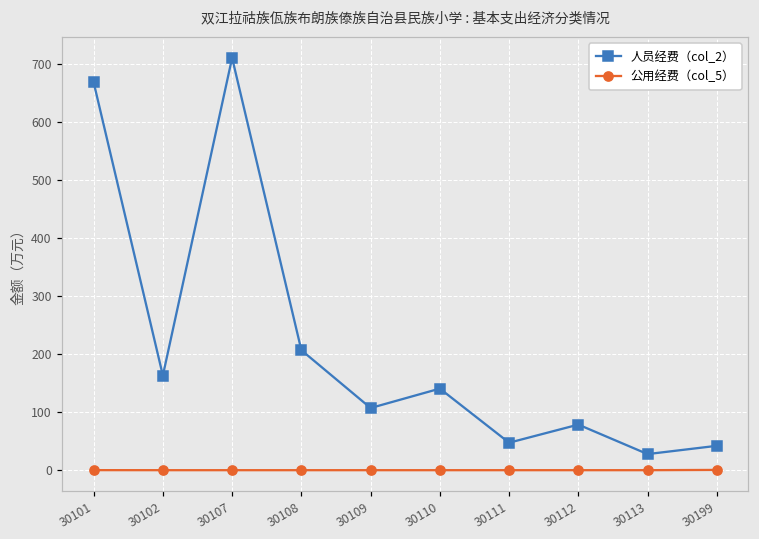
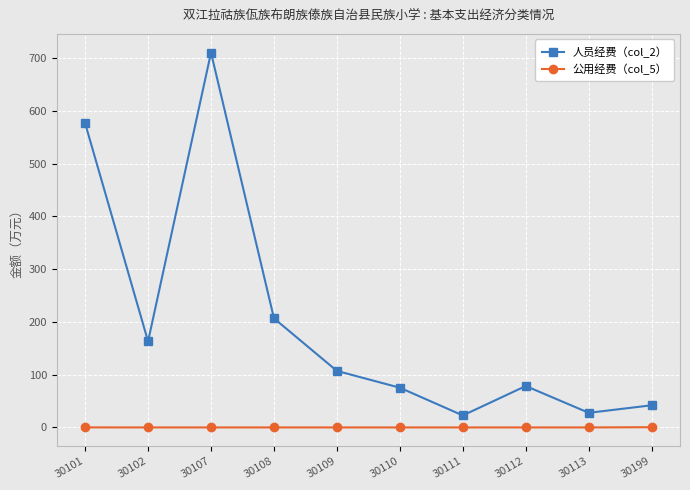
人员经费（col_2）, 30101: 670 -> 580
人员经费（col_2）, 30110: 140 -> 80
人员经费（col_2）, 30111: 50 -> 20
